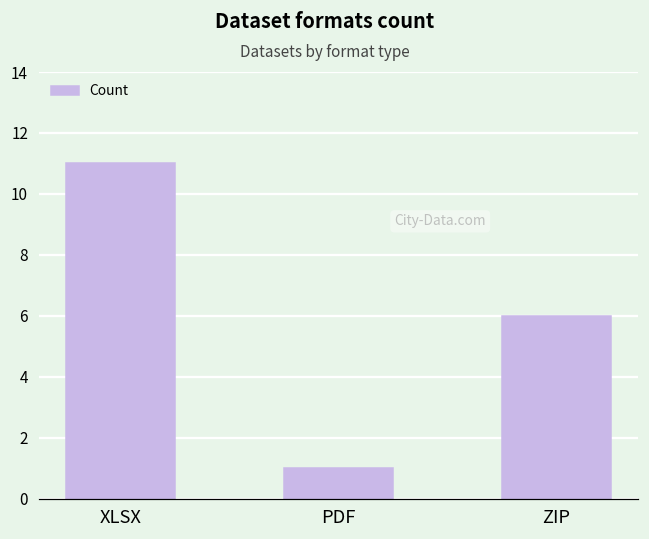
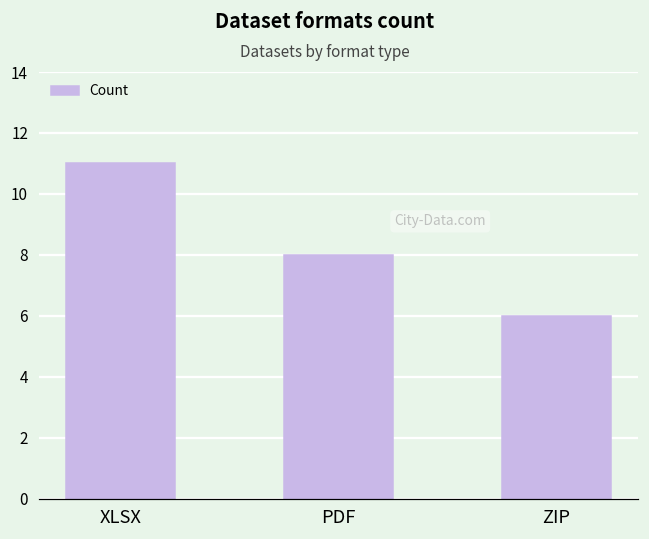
PDF: 1 -> 8
